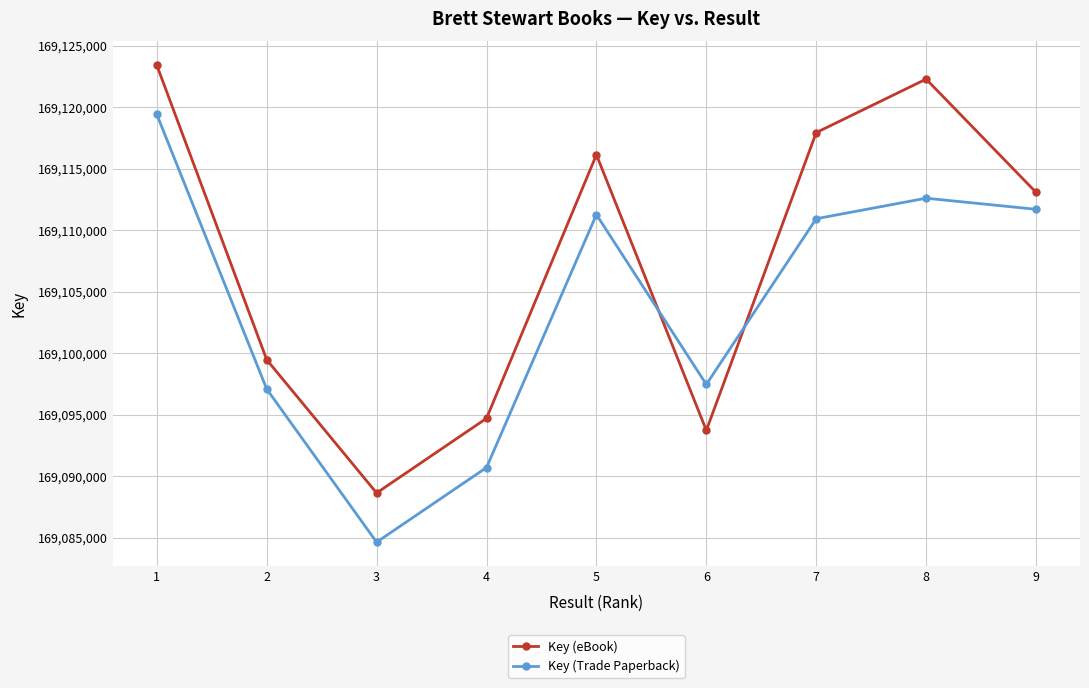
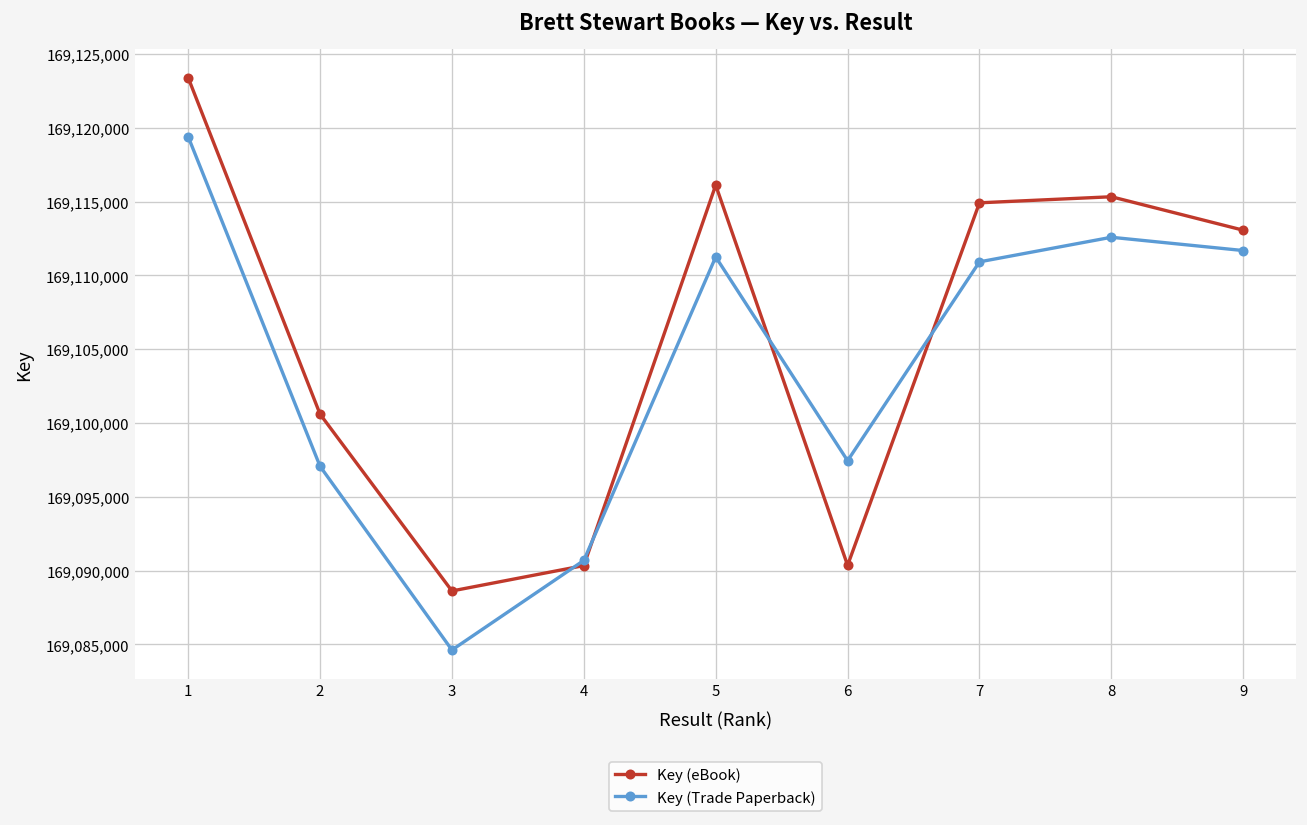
Key (eBook), 2: 169,099,500 -> 169,100,600
Key (eBook), 4: 169,094,700 -> 169,090,300
Key (eBook), 6: 169,093,700 -> 169,090,400
Key (eBook), 7: 169,117,900 -> 169,114,900
Key (eBook), 8: 169,122,300 -> 169,115,300
